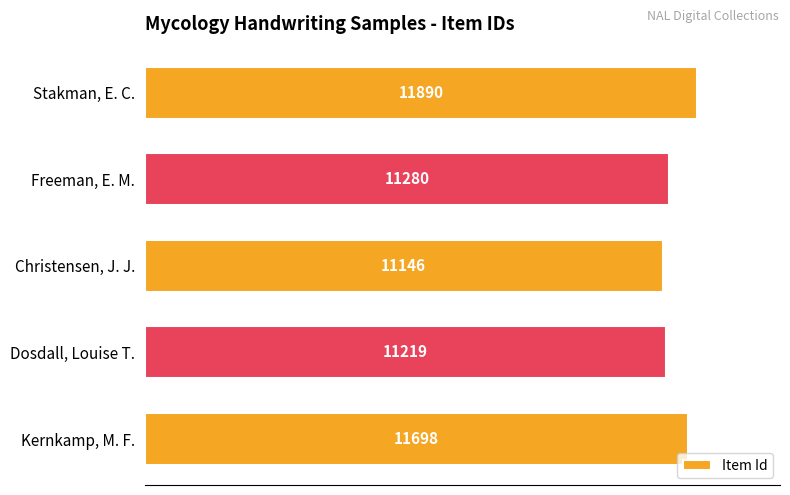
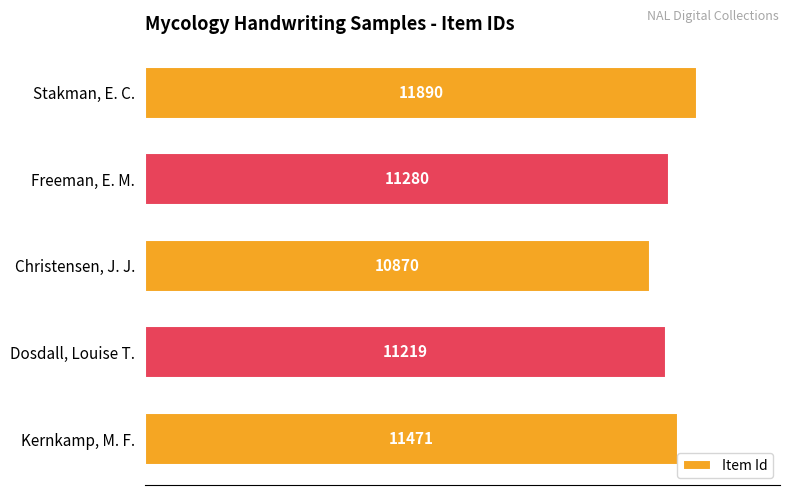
Christensen, J. J.: 11146 -> 10870
Kernkamp, M. F.: 11698 -> 11471
